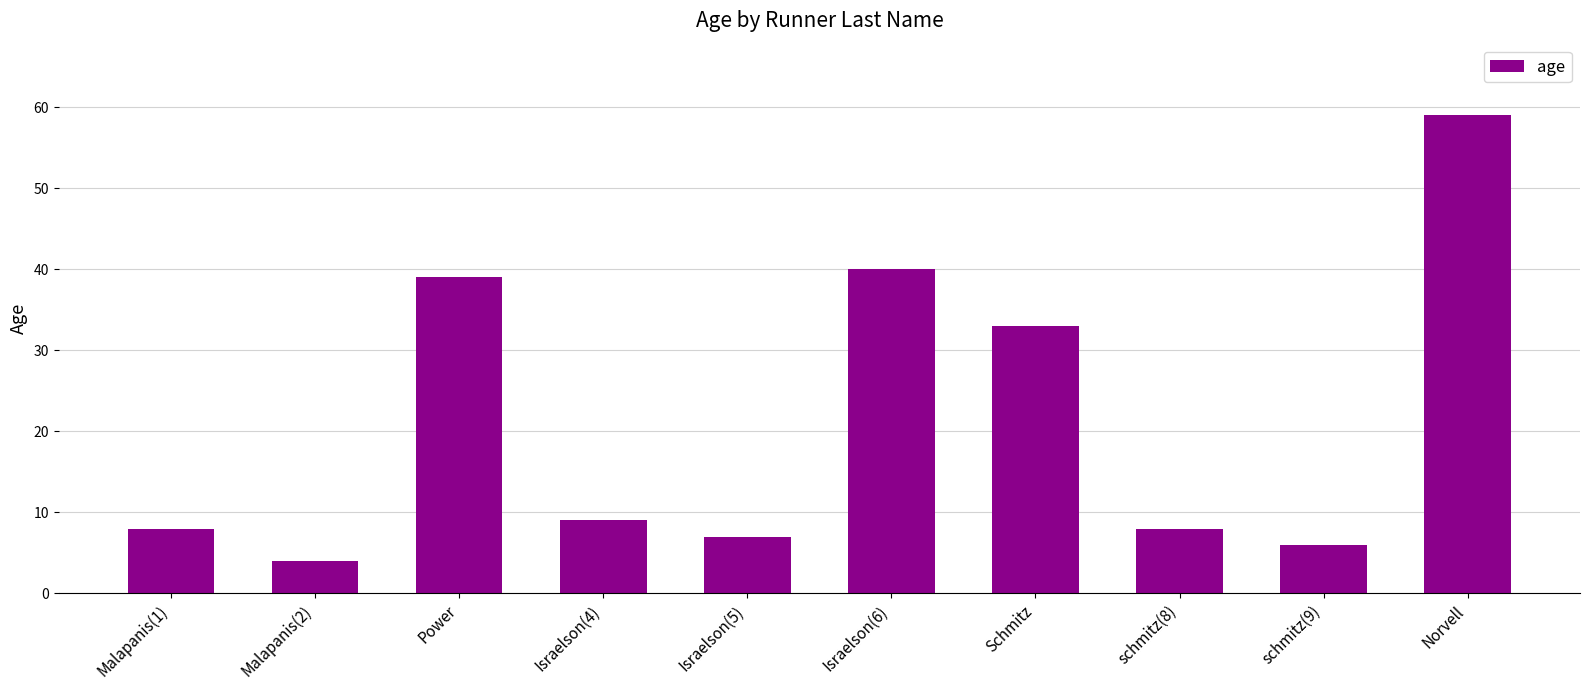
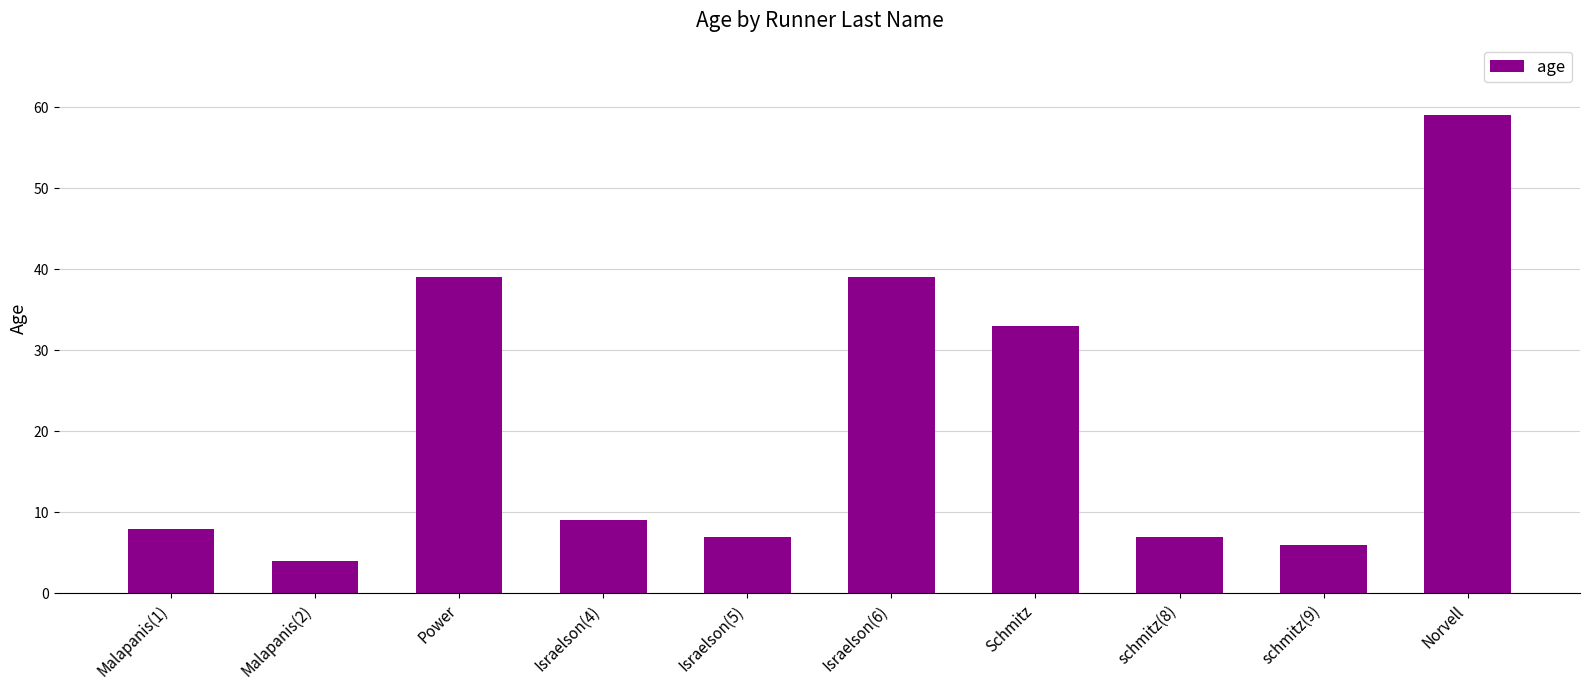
Israelson(6): 40 -> 39
schmitz(8): 8 -> 7
